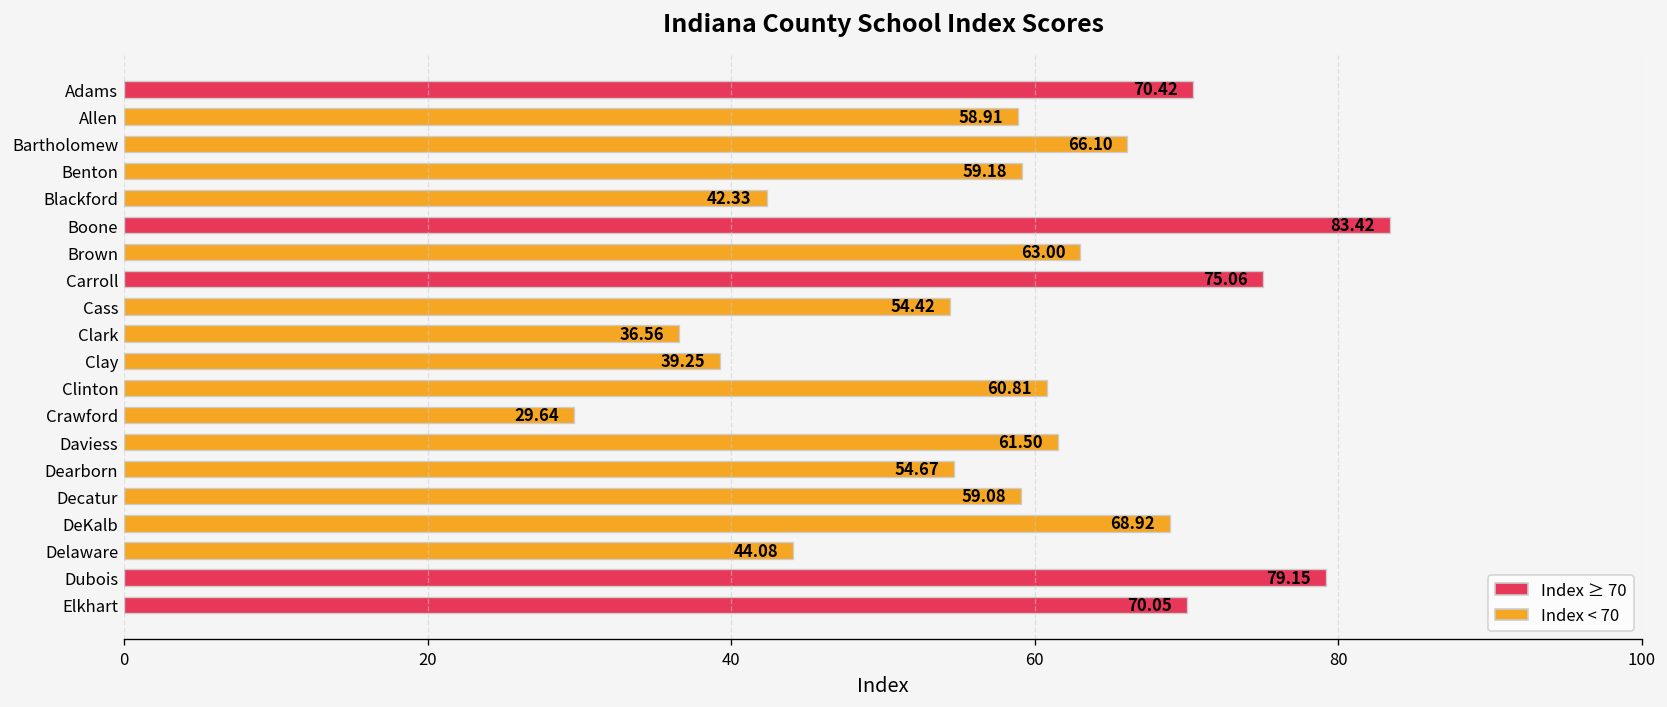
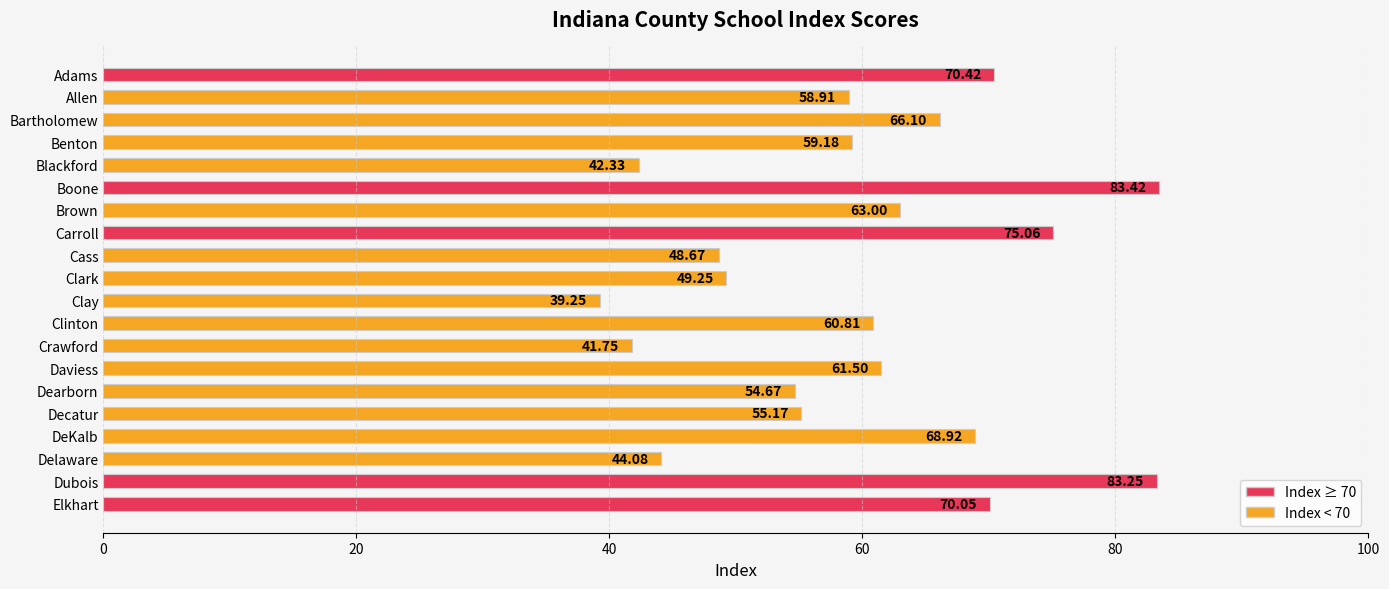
Cass: 54.42 -> 48.67
Clark: 36.56 -> 49.25
Crawford: 29.64 -> 41.75
Decatur: 59.08 -> 55.17
Dubois: 79.15 -> 83.25
